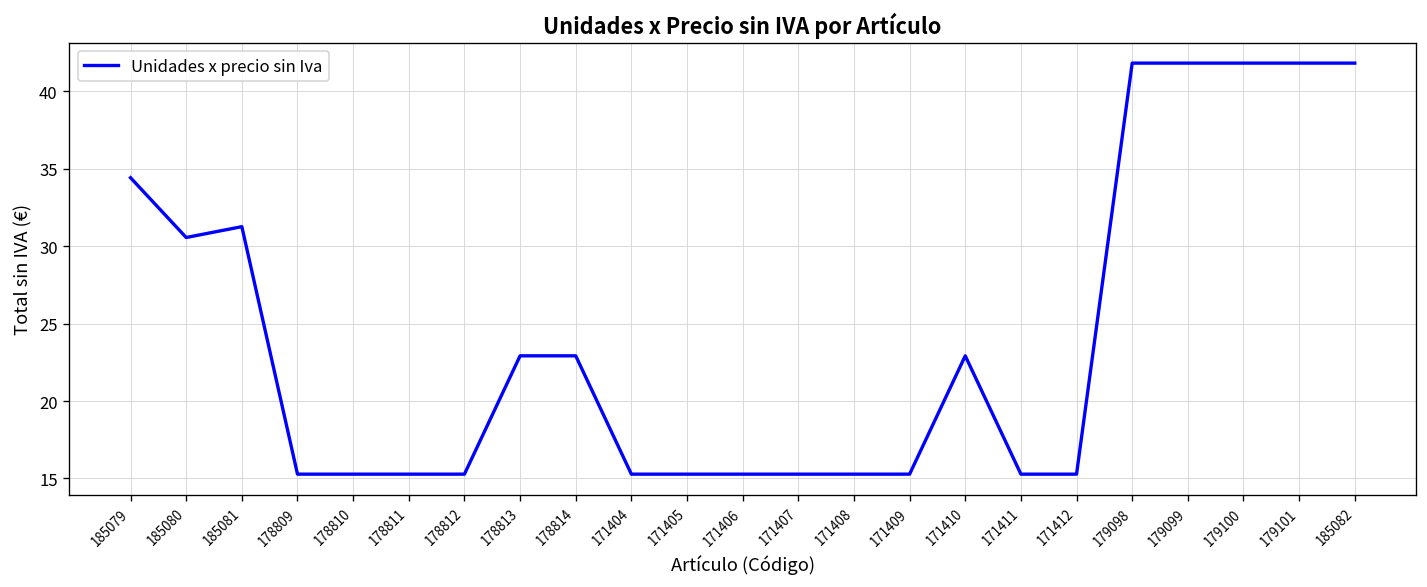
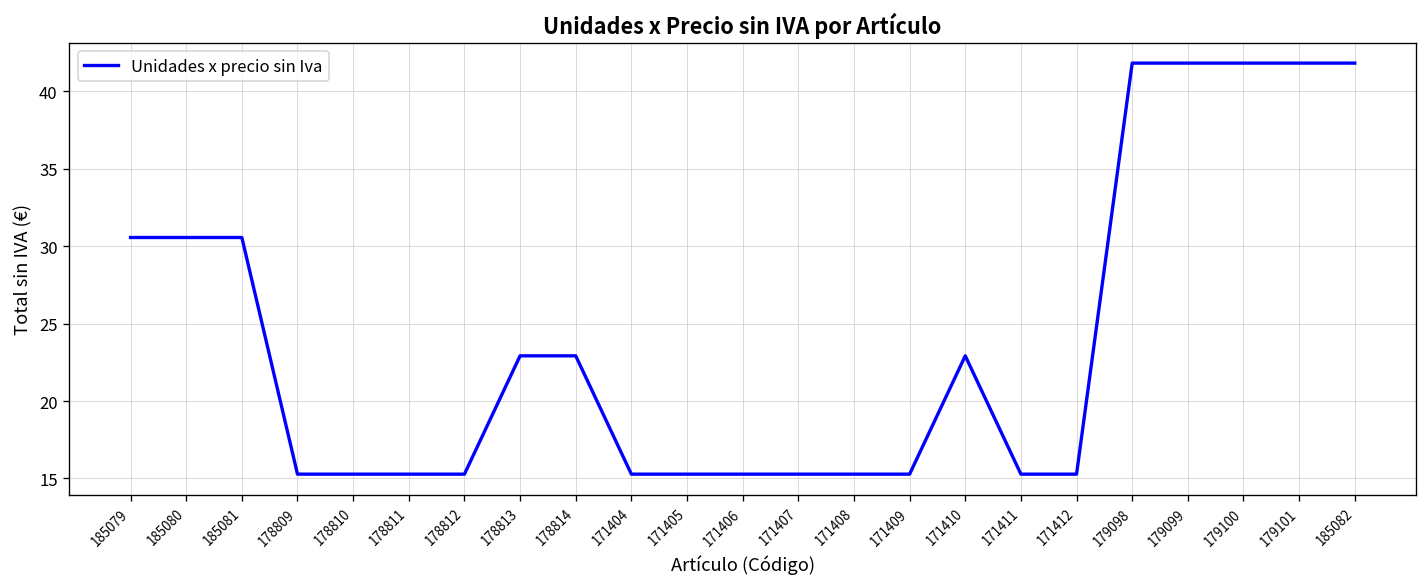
185079: 34.4 -> 30.6
185081: 31.3 -> 30.6
